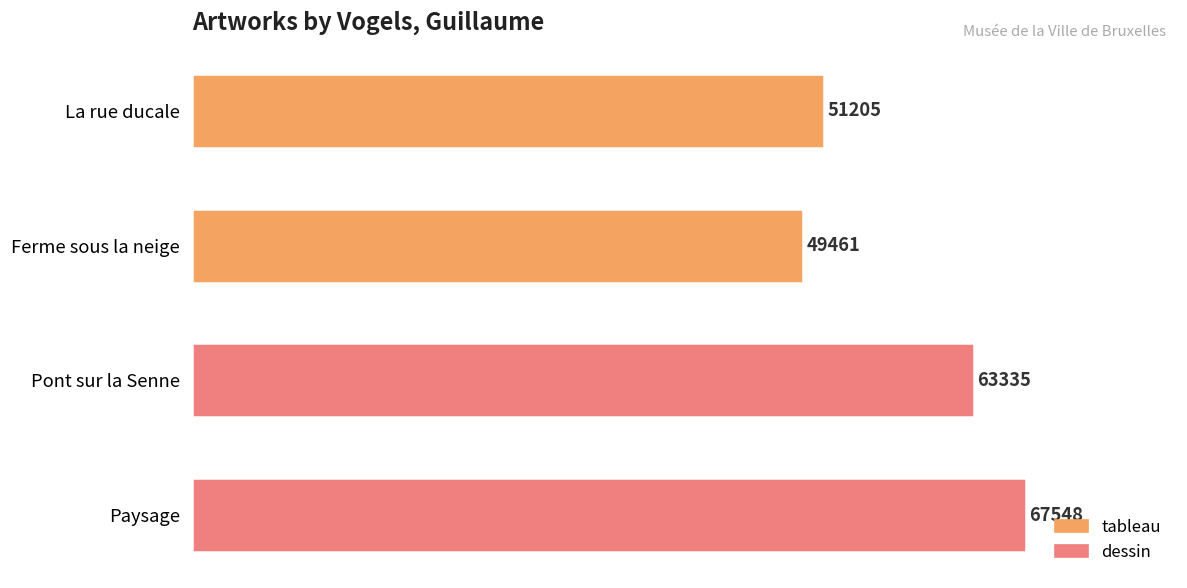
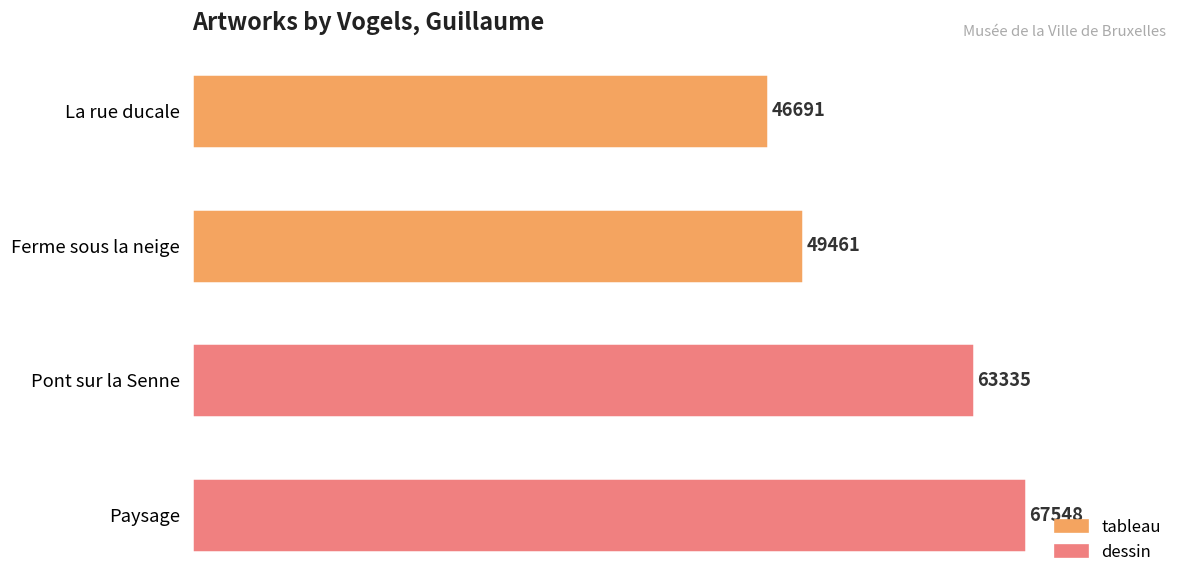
La rue ducale: 51205 -> 46691
